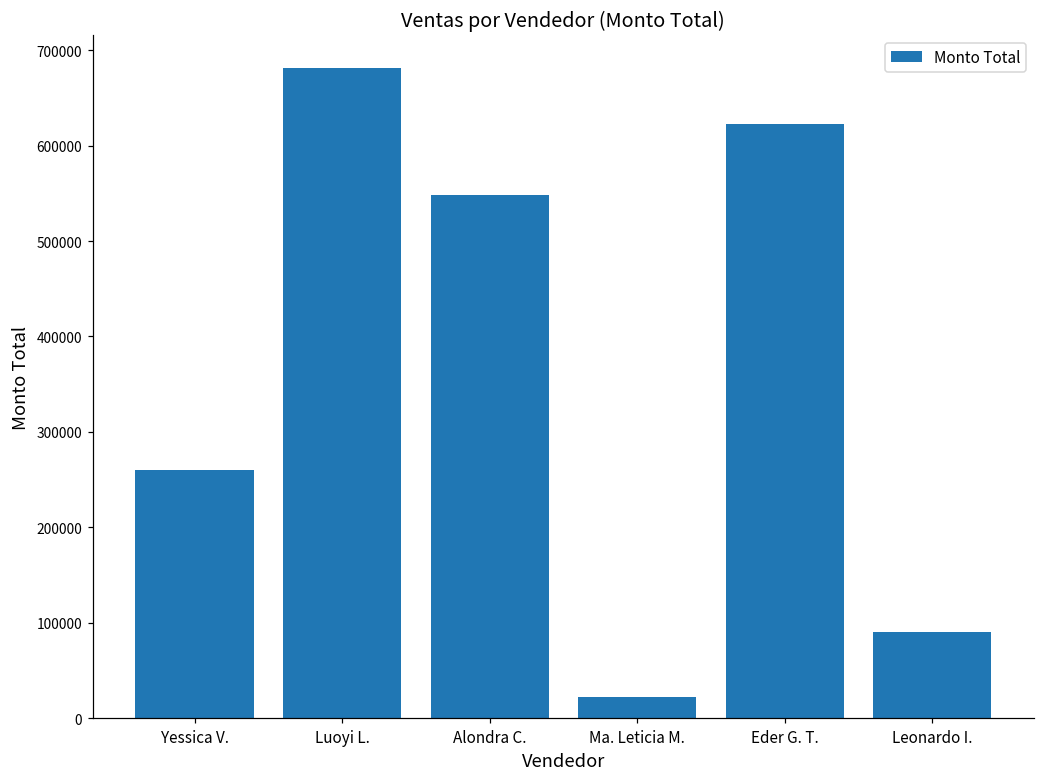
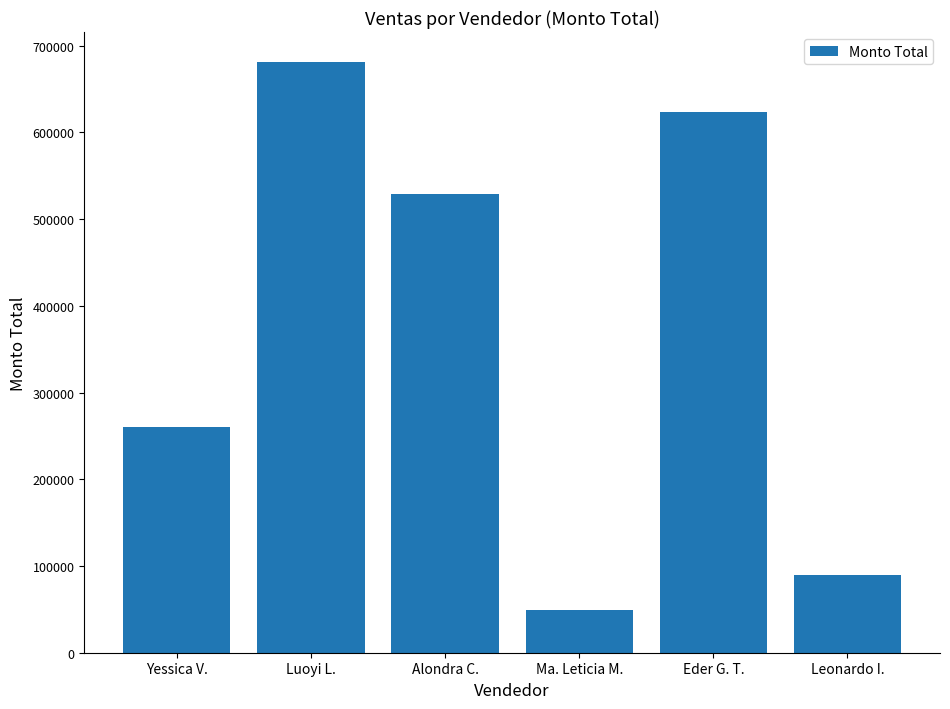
Alondra C.: 550000 -> 530000
Ma. Leticia M.: 20000 -> 50000
